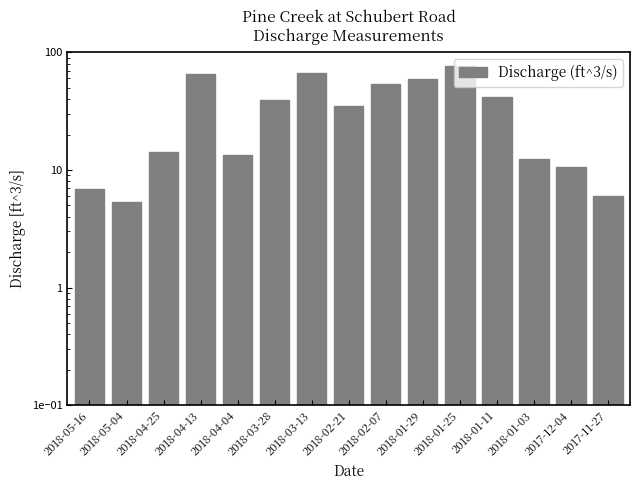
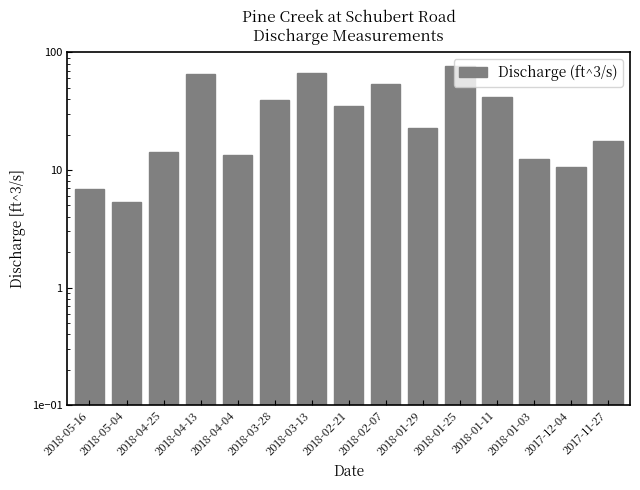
2018-01-29: 60 -> 23
2017-11-27: 6 -> 18
